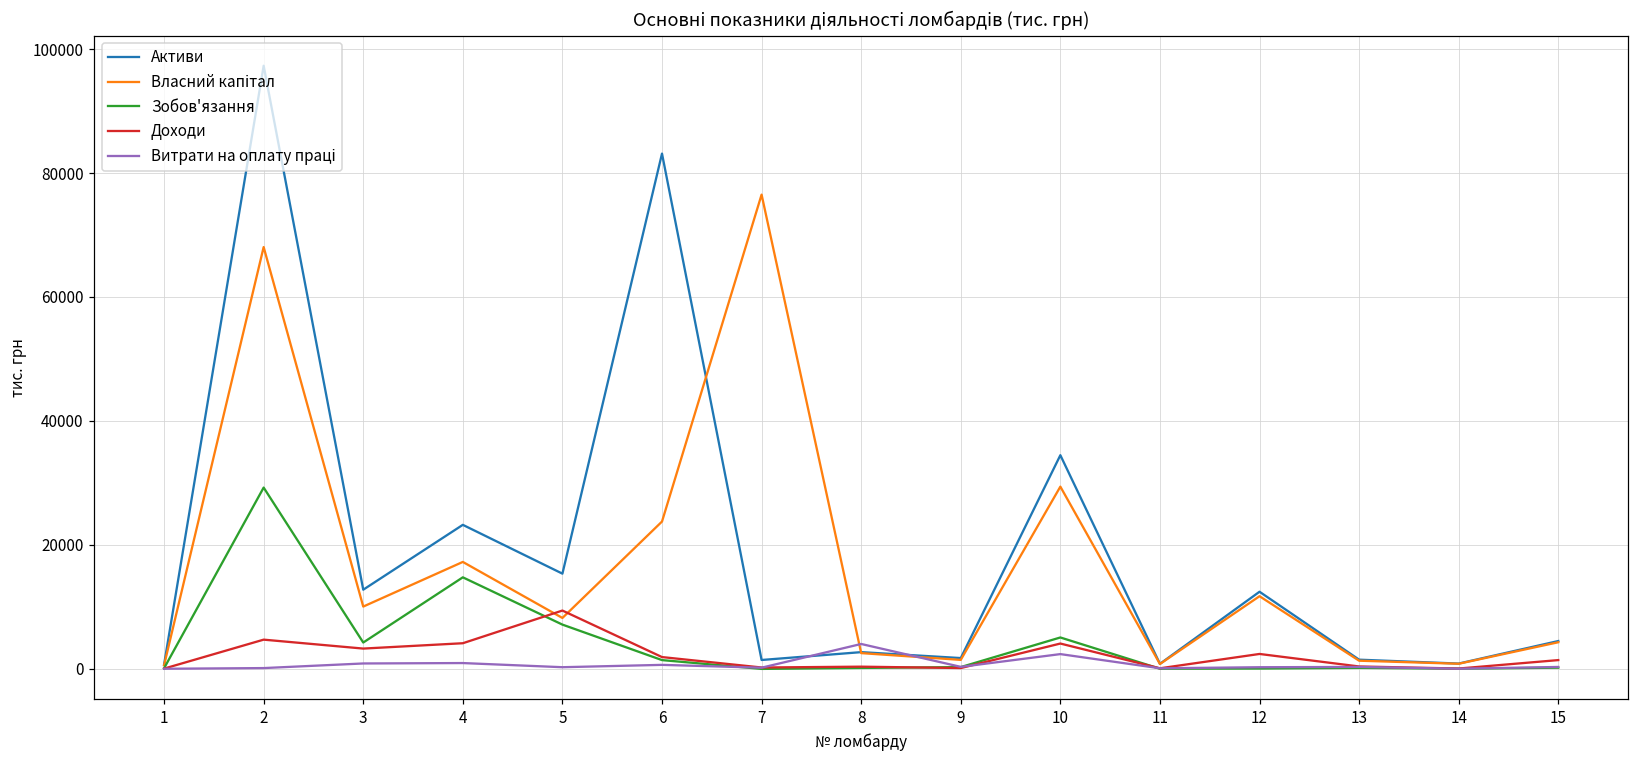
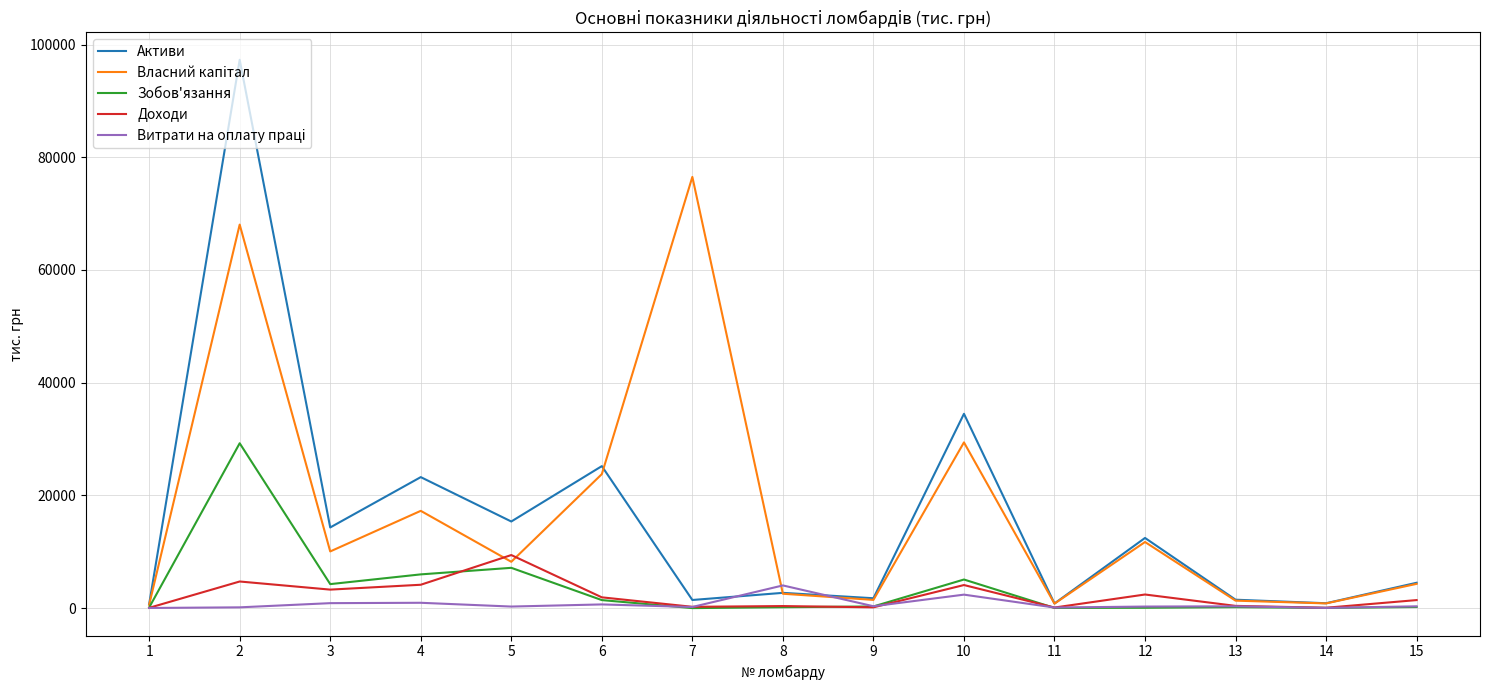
Активи, 3: 13000 -> 14000
Зобов'язання, 4: 15000 -> 6000
Активи, 6: 83000 -> 25000
